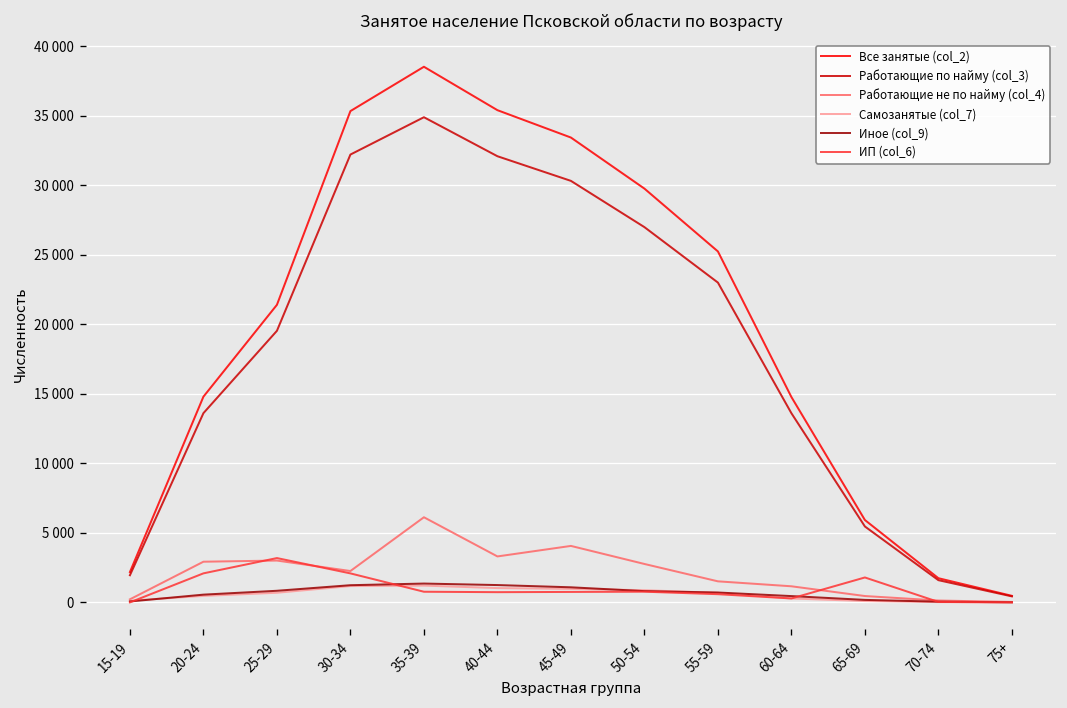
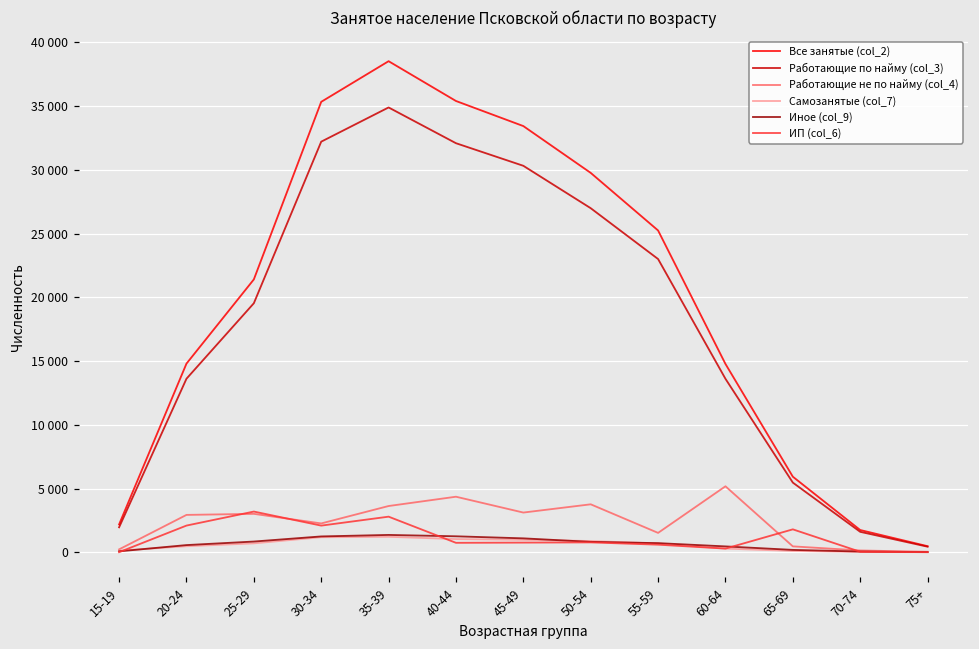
Работающие не по найму (col_4), 35-39: 6100 -> 3600
ИП (col_6), 35-39: 800 -> 2800
Работающие не по найму (col_4), 40-44: 3300 -> 4400
Работающие не по найму (col_4), 45-49: 4100 -> 3100
Работающие не по найму (col_4), 50-54: 2800 -> 3800
Работающие не по найму (col_4), 60-64: 1200 -> 5200
